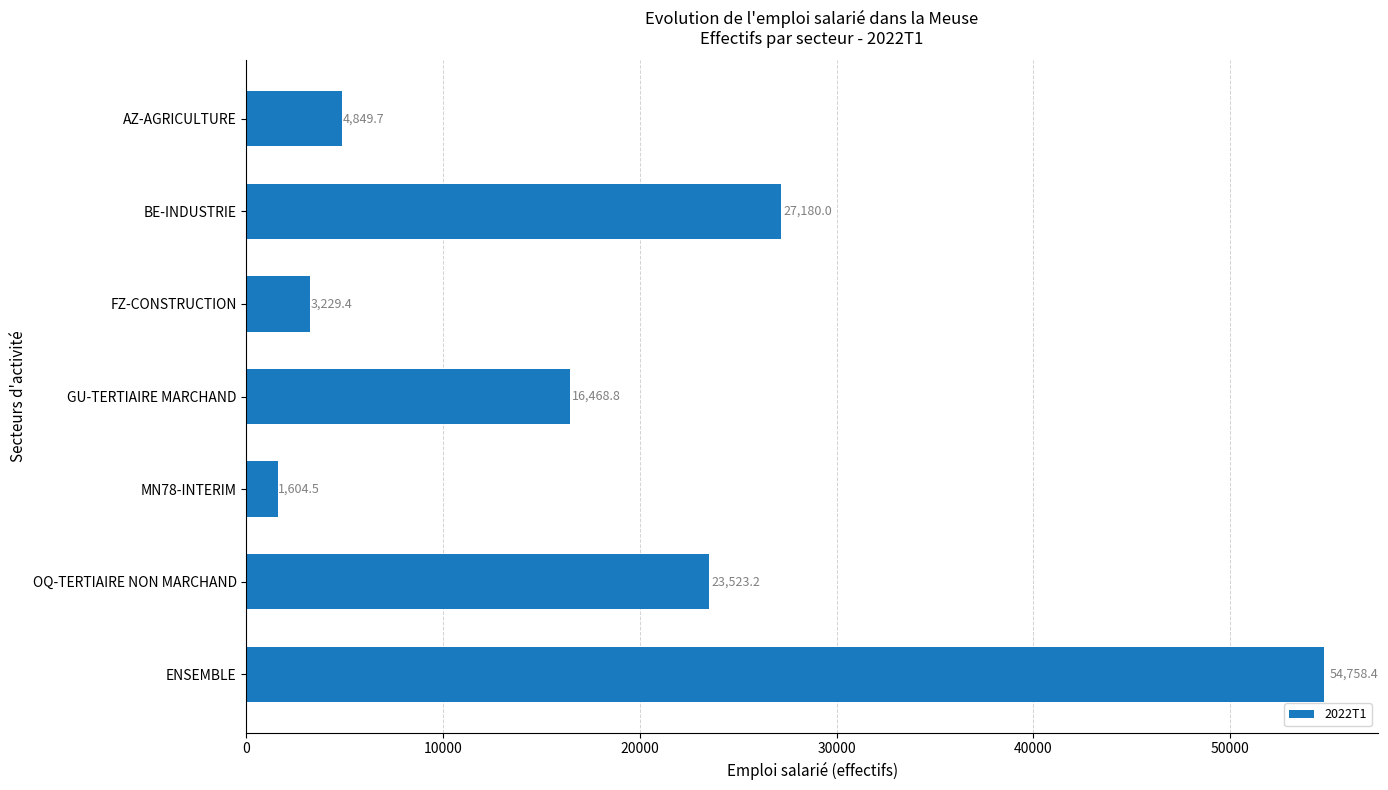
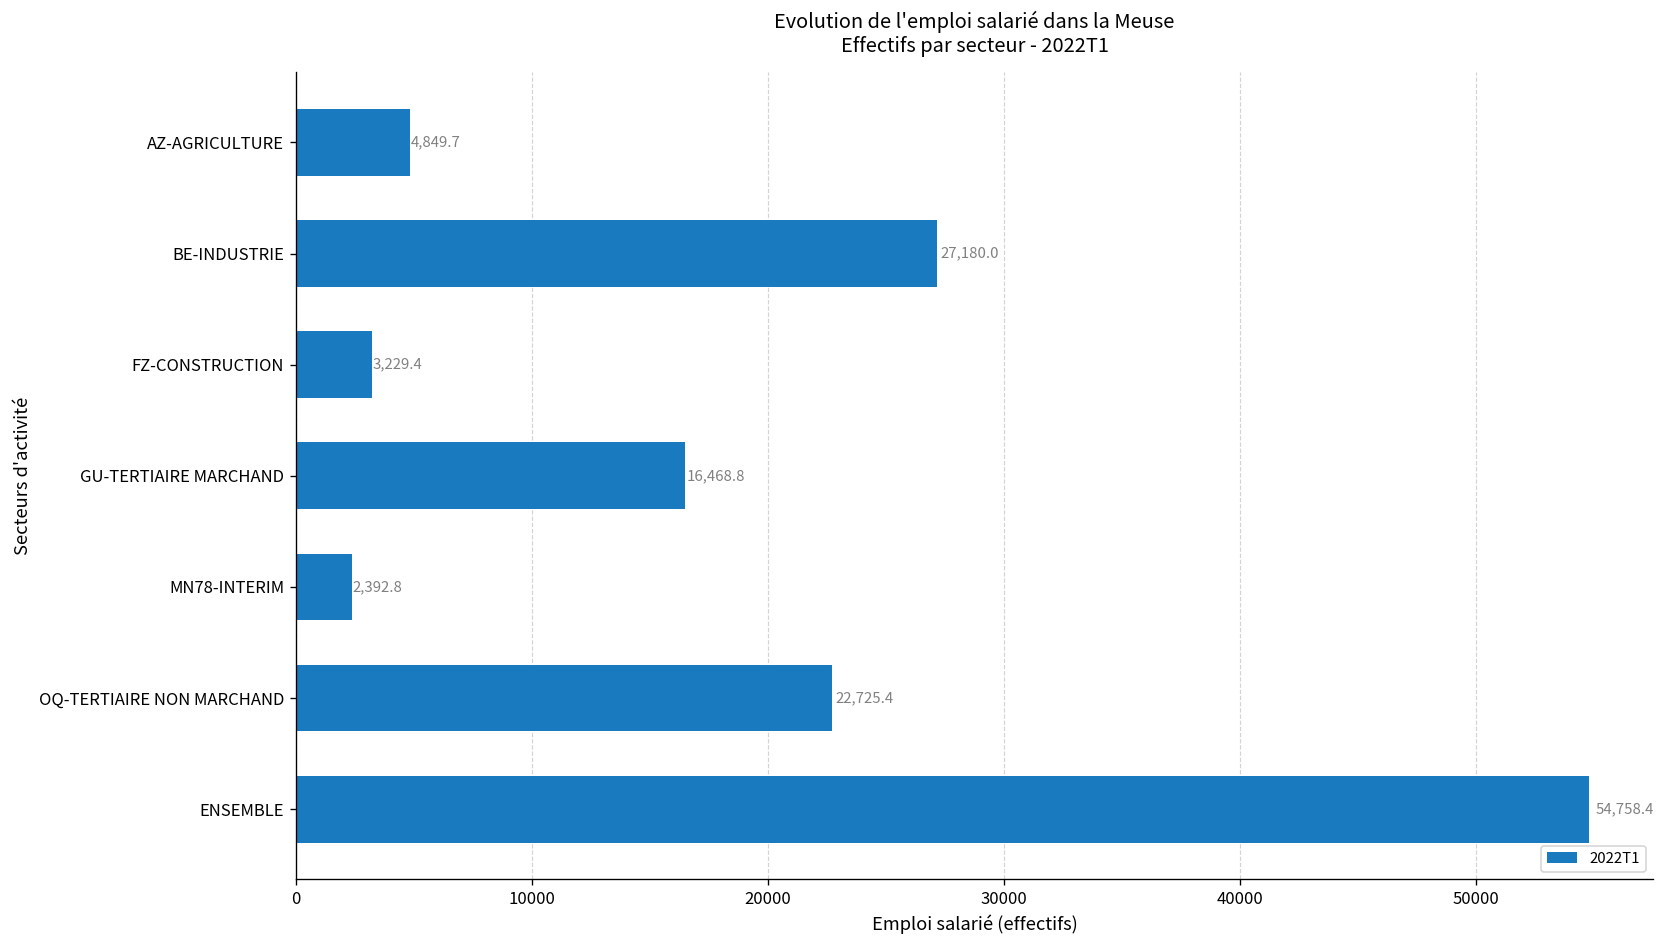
MN78-INTERIM: 1,604.5 -> 2,392.8
OQ-TERTIAIRE NON MARCHAND: 23,523.2 -> 22,725.4
